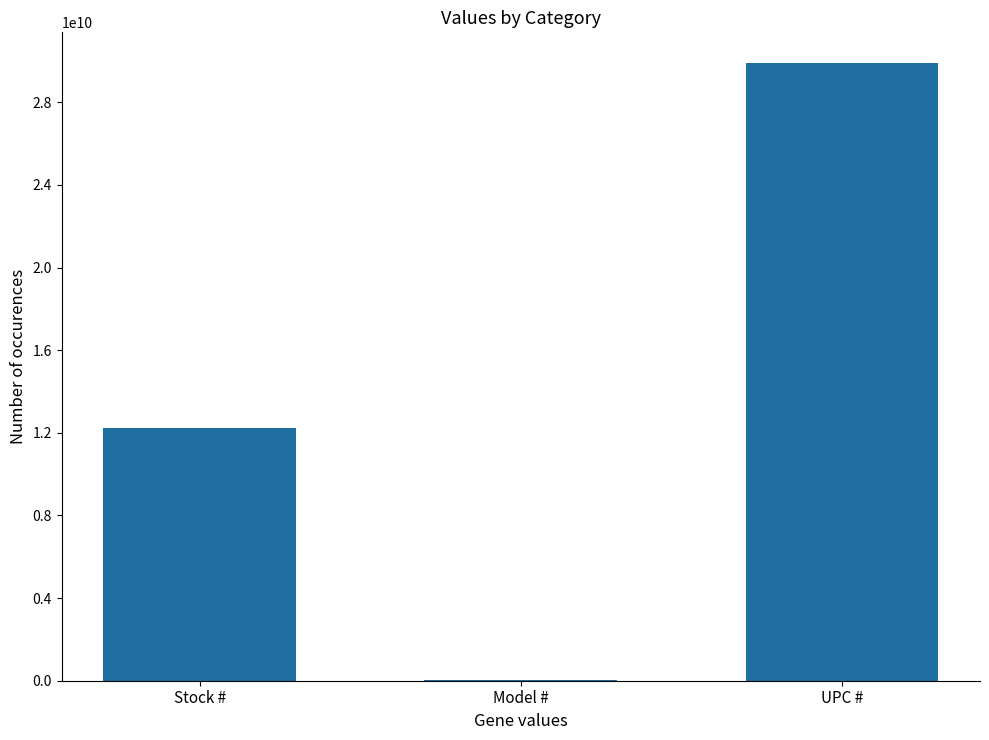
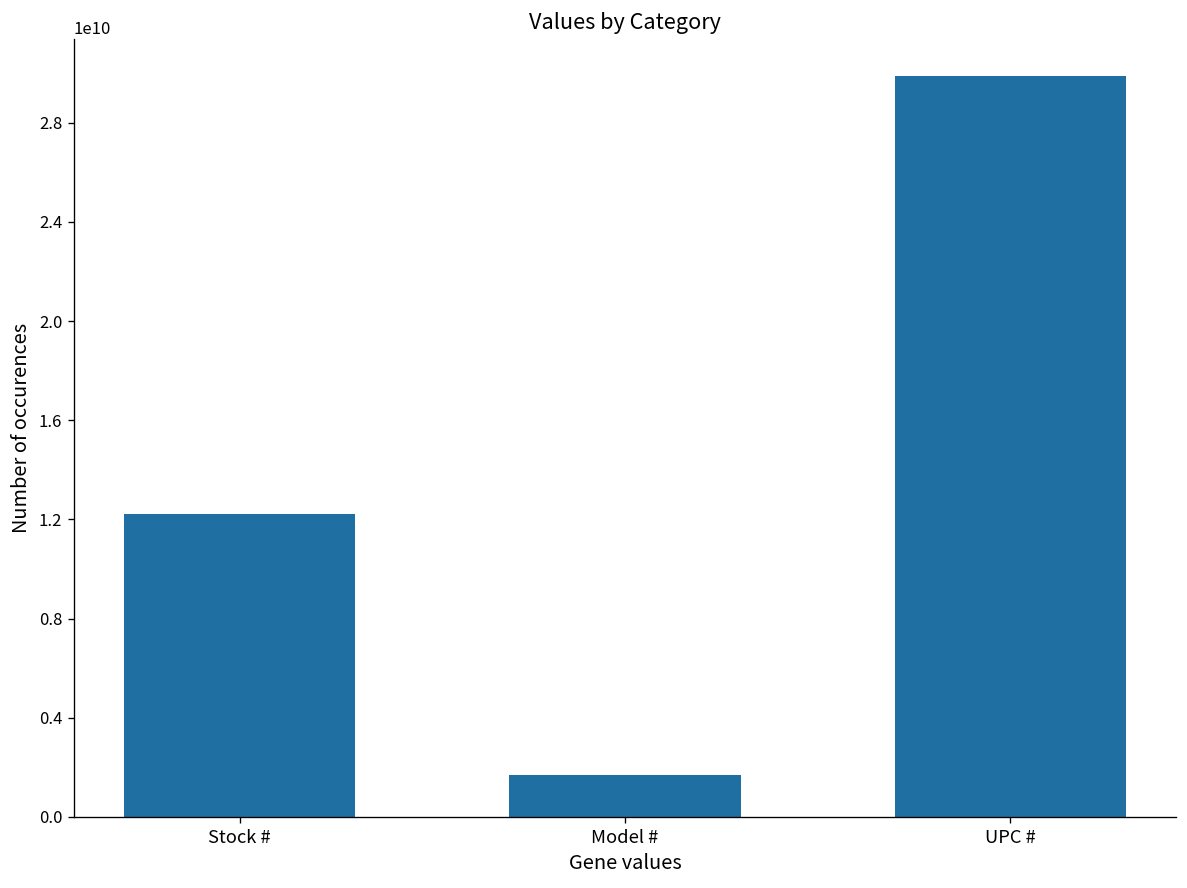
Model #: 0 -> 1700000000
